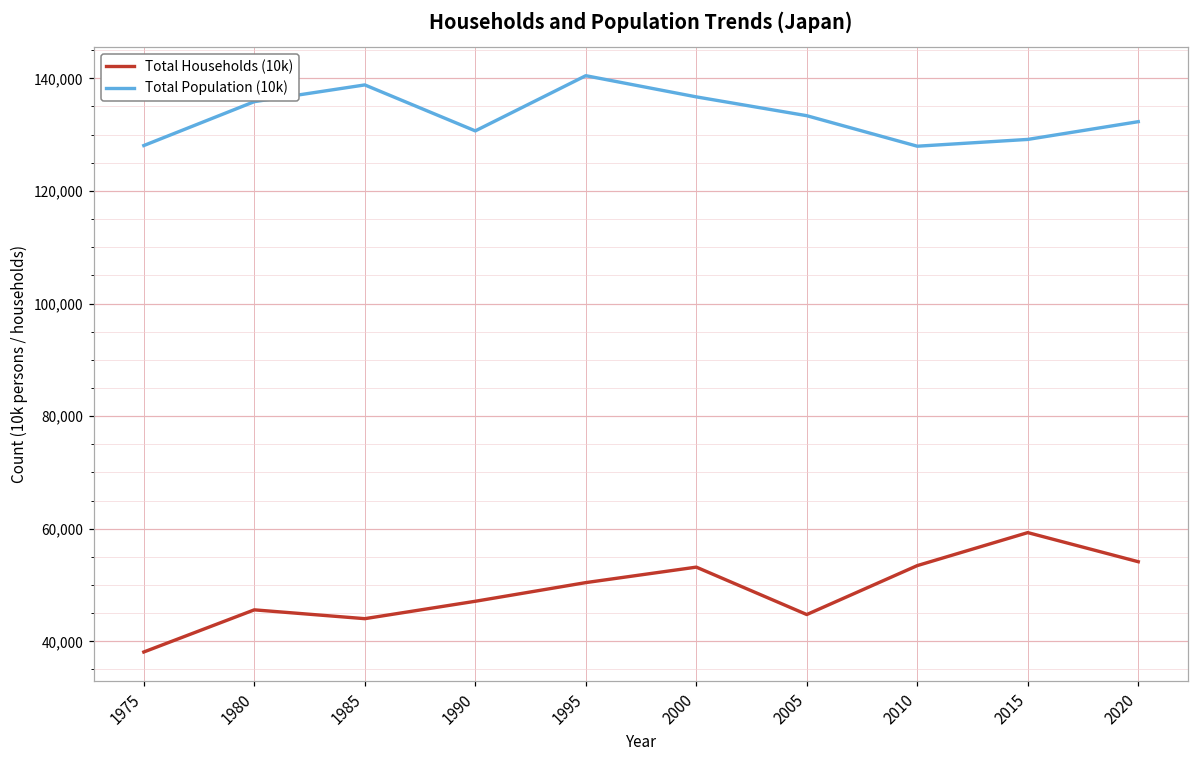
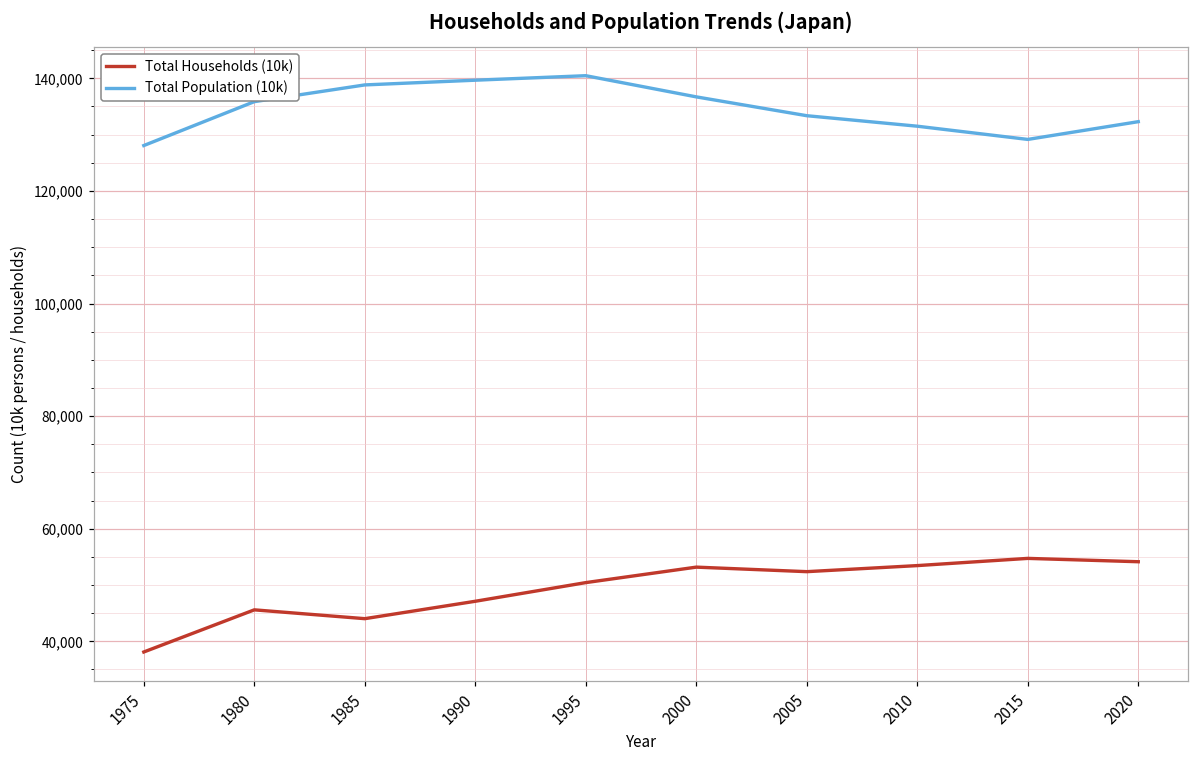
Total Population (10k), 1990: 131,000 -> 140,000
Total Households (10k), 2005: 45,000 -> 52,000
Total Population (10k), 2010: 128,000 -> 131,000
Total Households (10k), 2015: 59,000 -> 55,000
